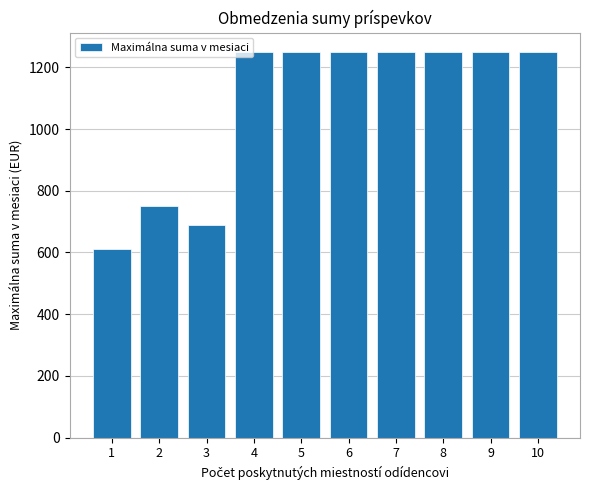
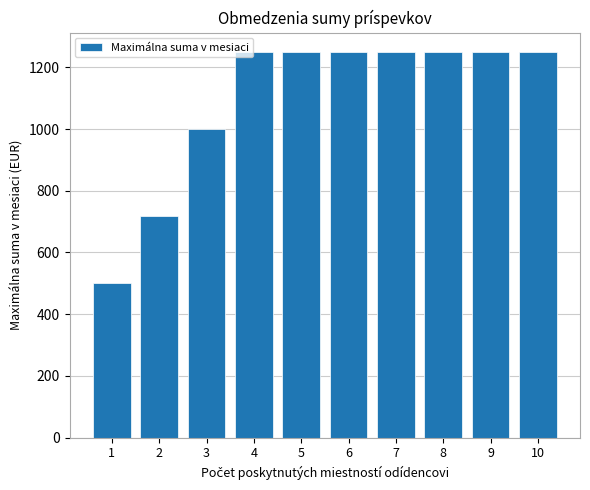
1: 610 -> 500
2: 750 -> 720
3: 690 -> 1000
